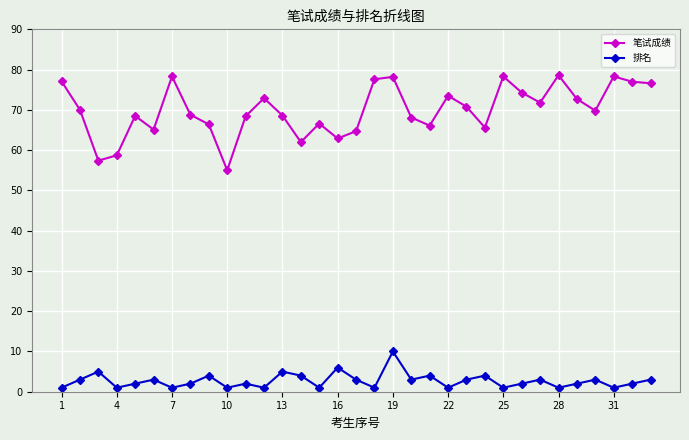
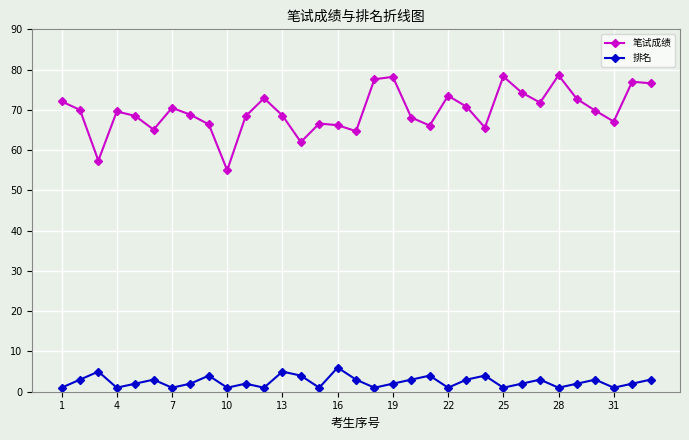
笔试成绩, 1: 77 -> 72
笔试成绩, 4: 59 -> 70
笔试成绩, 7: 78 -> 71
笔试成绩, 16: 63 -> 66
排名, 19: 10 -> 2
笔试成绩, 31: 78 -> 67
